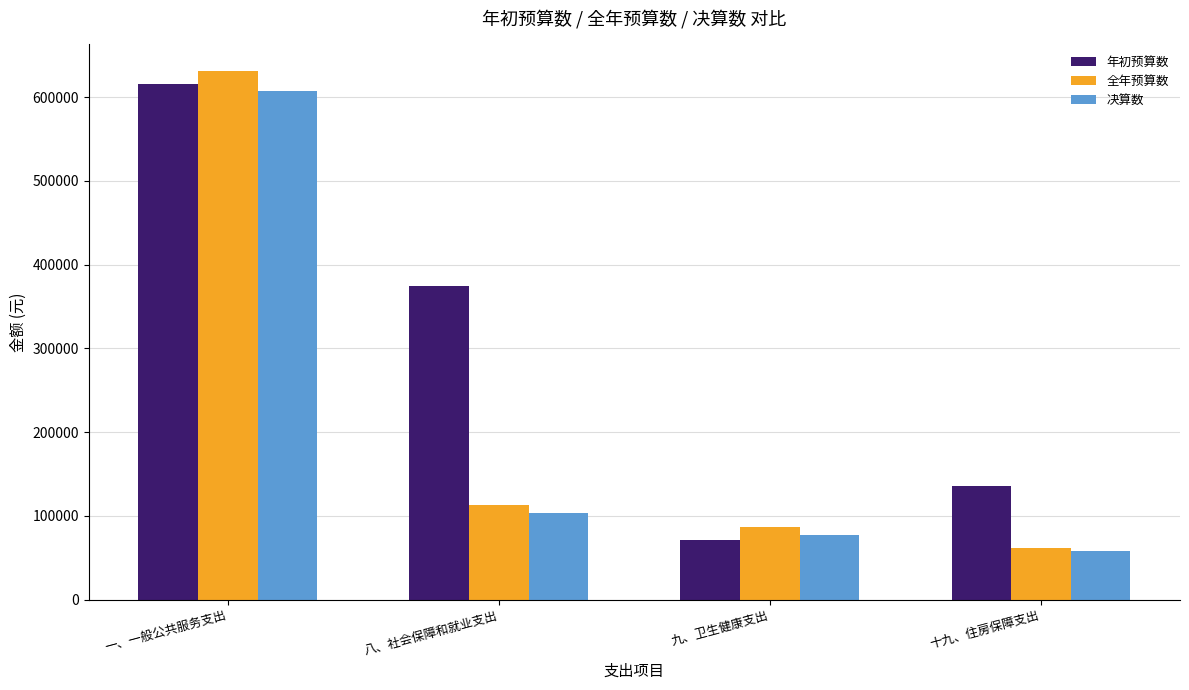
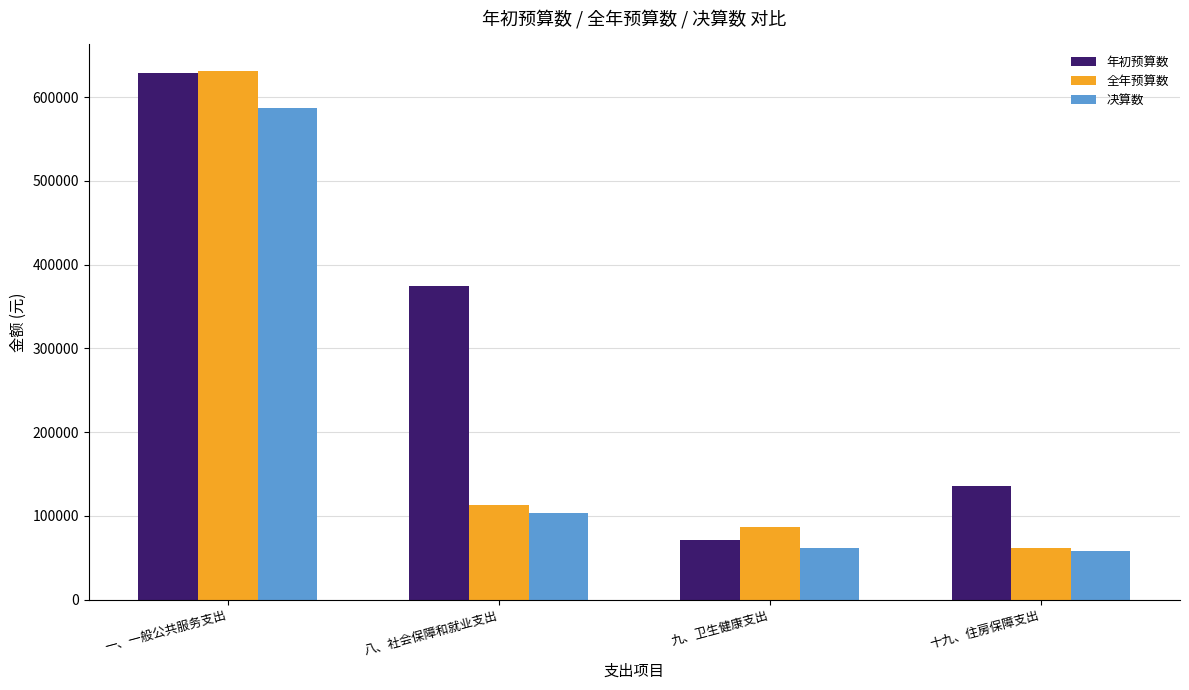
年初预算数, 一、一般公共服务支出: 620000 -> 630000
决算数, 一、一般公共服务支出: 610000 -> 590000
决算数, 九、卫生健康支出: 80000 -> 60000
